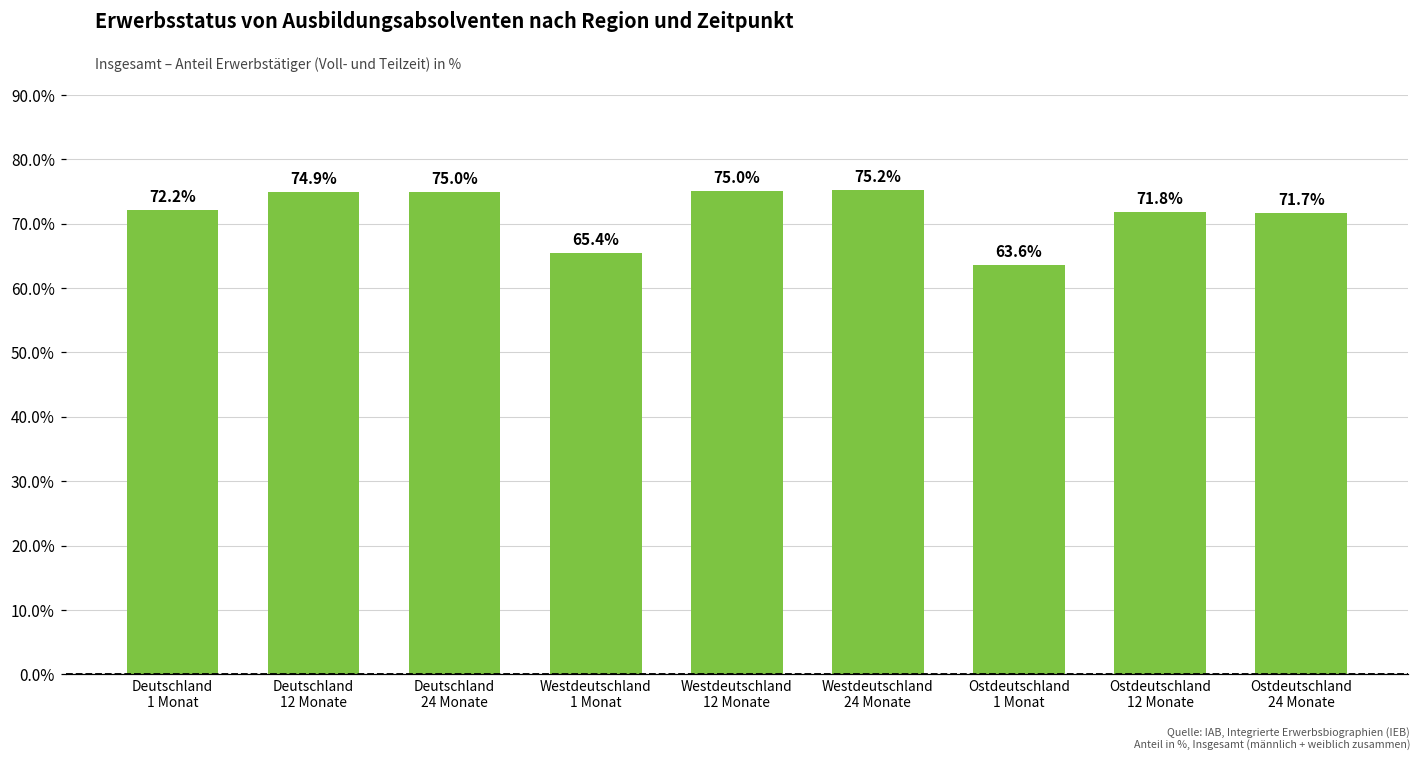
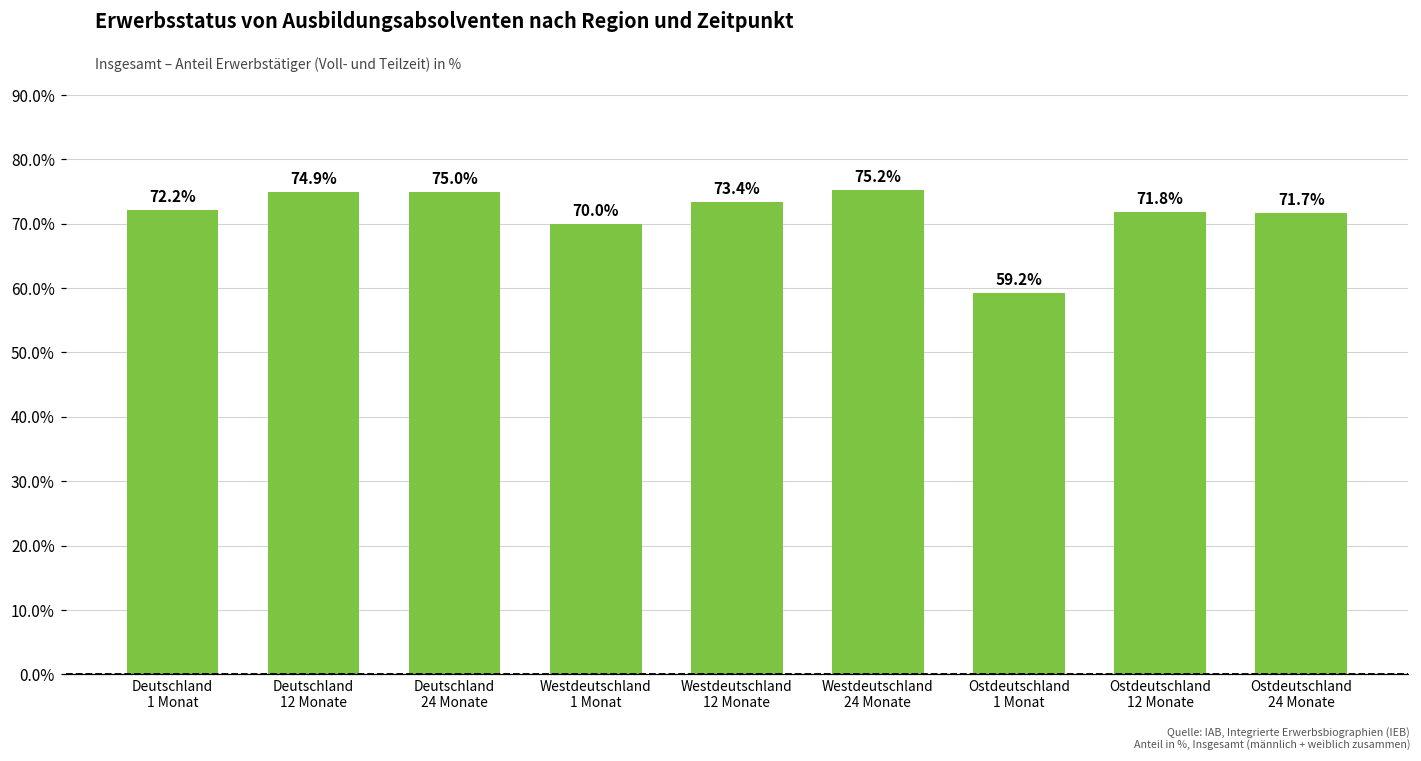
Westdeutschland 1 Monat: 65.4% -> 70.0%
Westdeutschland 12 Monate: 75.0% -> 73.4%
Ostdeutschland 1 Monat: 63.6% -> 59.2%
